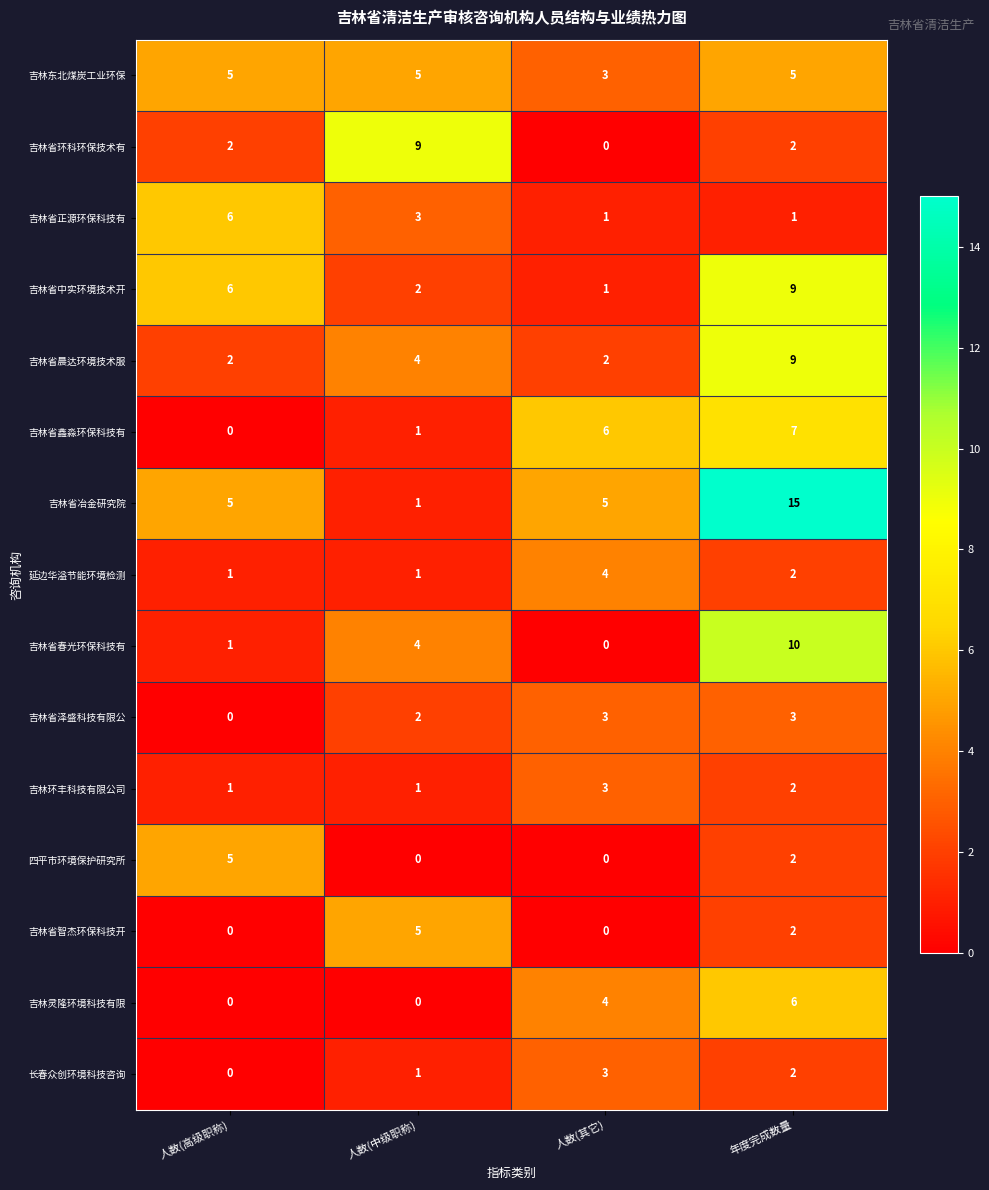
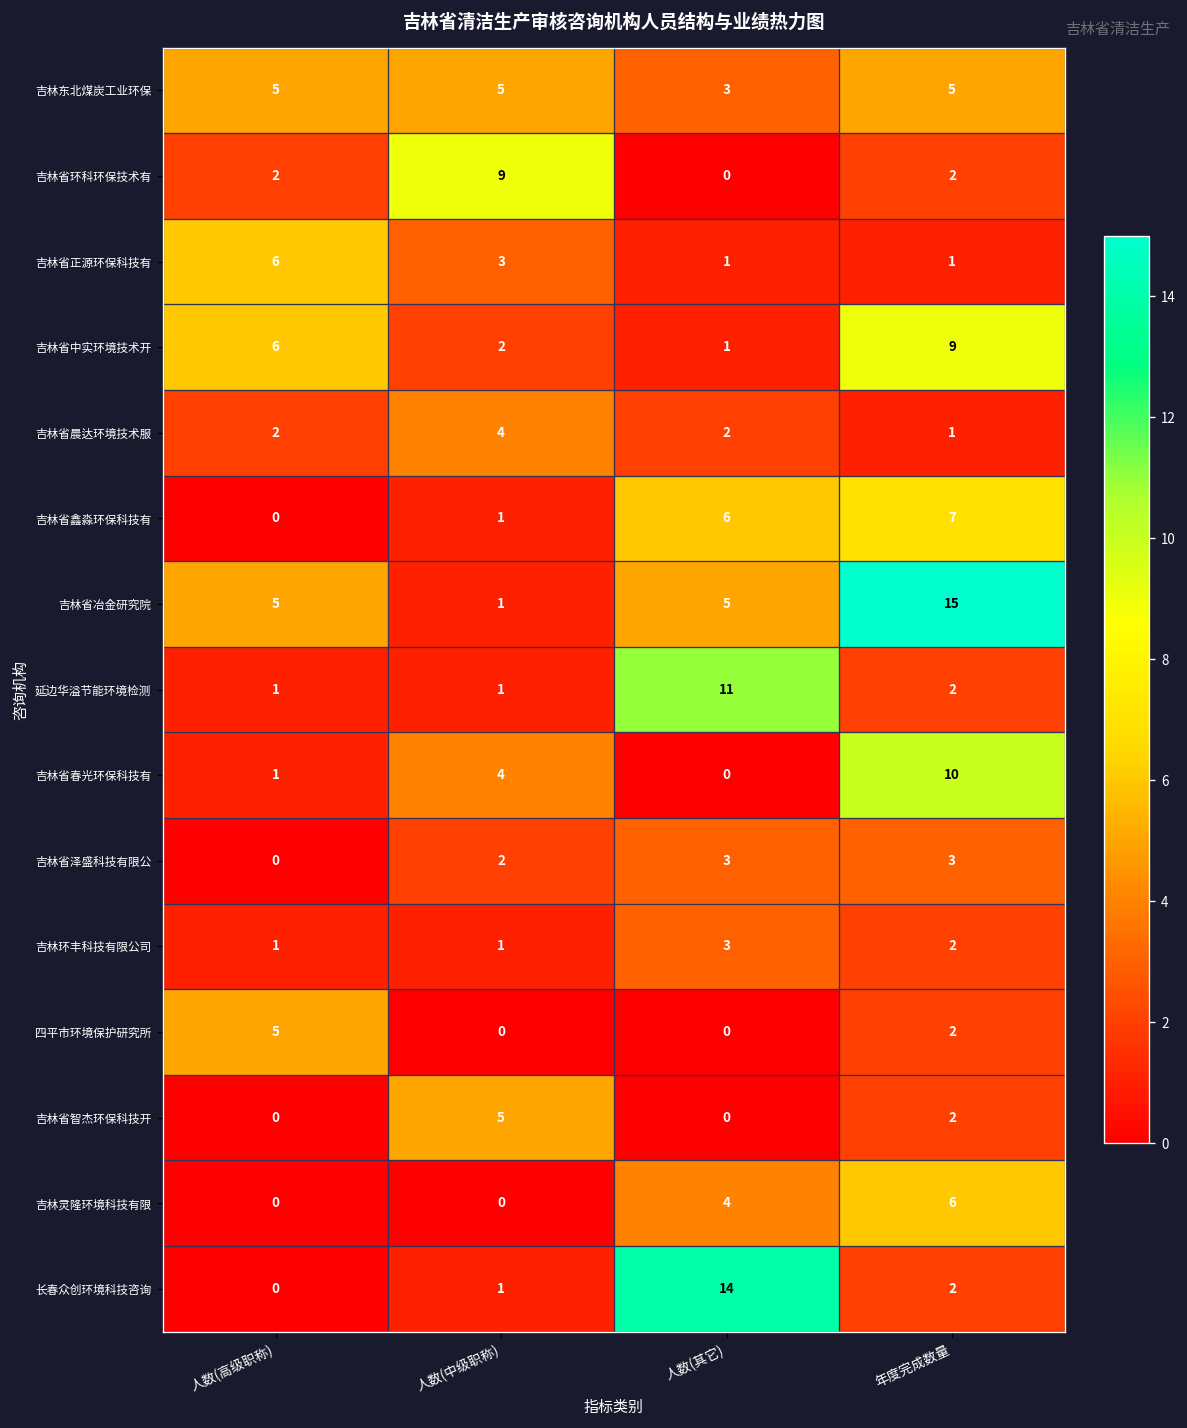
吉林省晨达环境技术服, 年度完成数量: 9 -> 1
延边华溢节能环境检测, 人数(其它): 4 -> 11
长春众创环境科技咨询, 人数(其它): 3 -> 14
